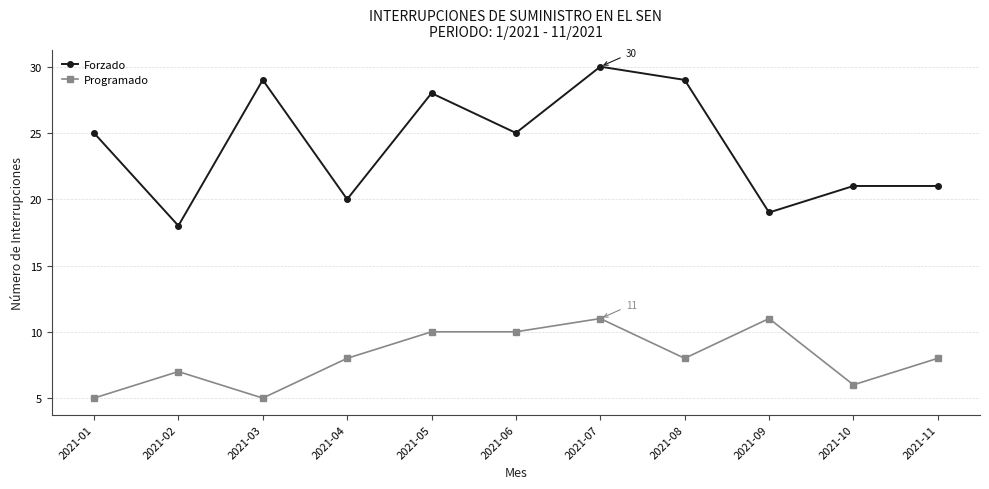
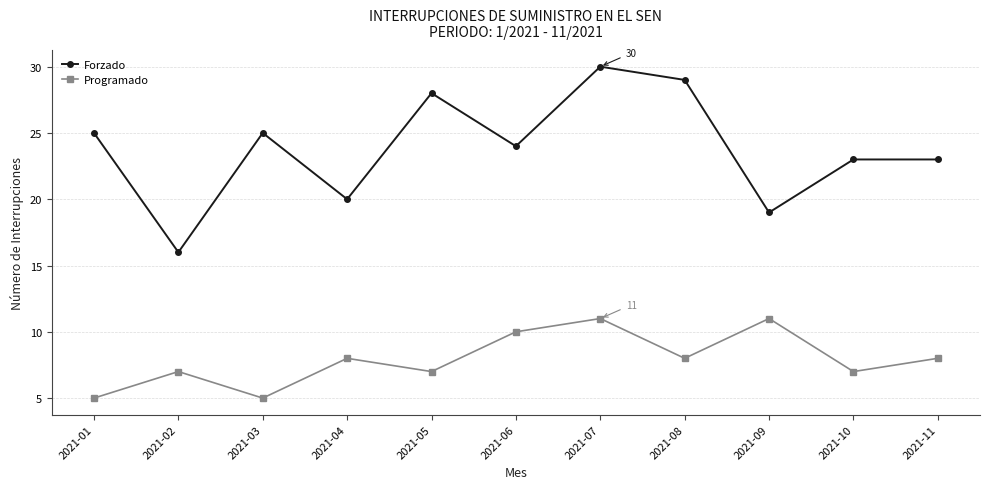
Forzado, 2021-02: 18 -> 16
Forzado, 2021-03: 29 -> 25
Programado, 2021-05: 10 -> 7
Forzado, 2021-06: 25 -> 24
Forzado, 2021-10: 21 -> 23
Programado, 2021-10: 6 -> 7
Forzado, 2021-11: 21 -> 23
